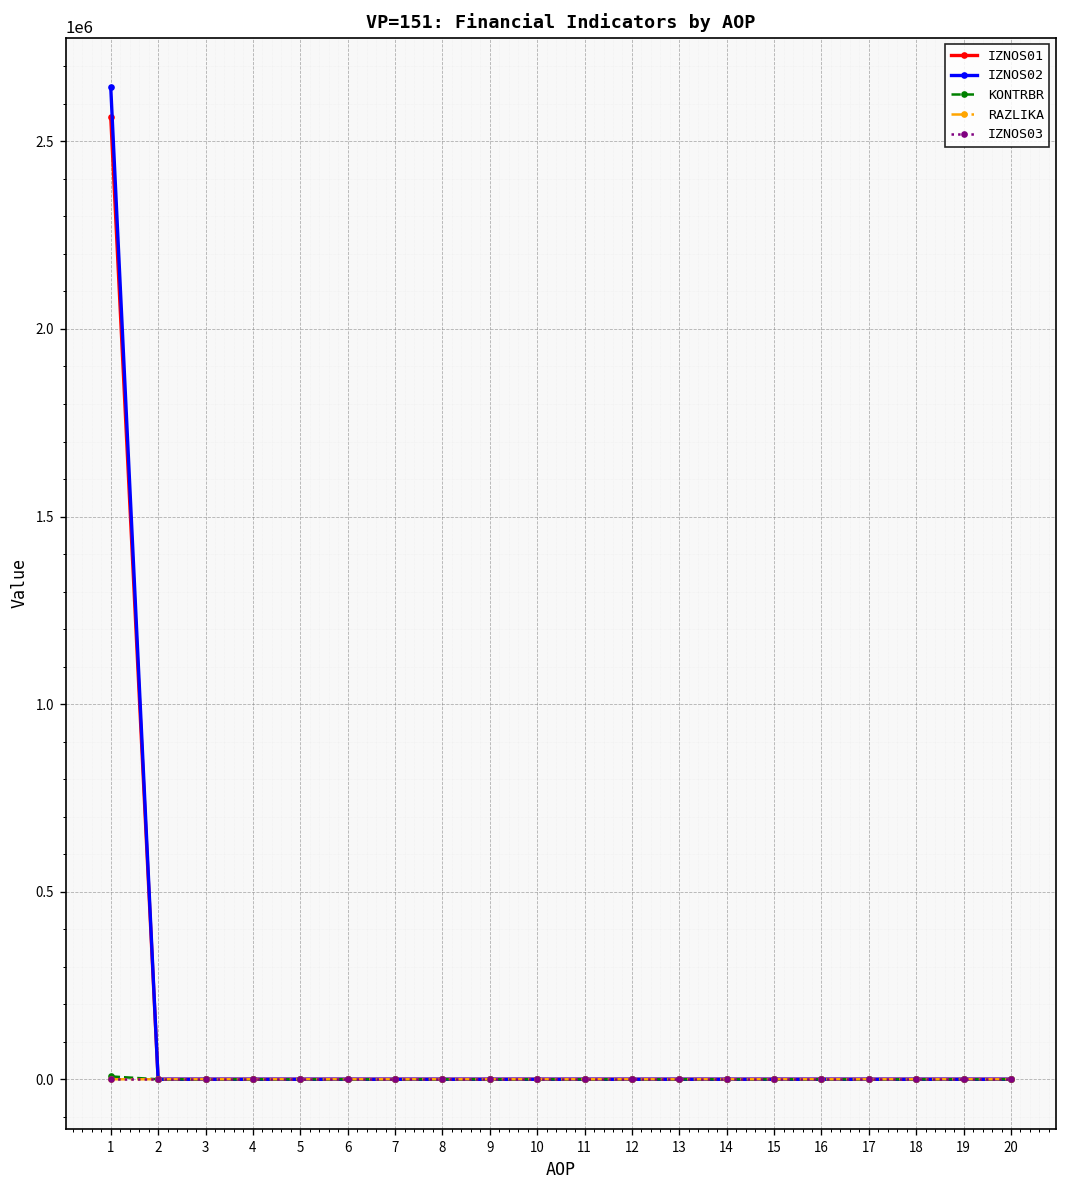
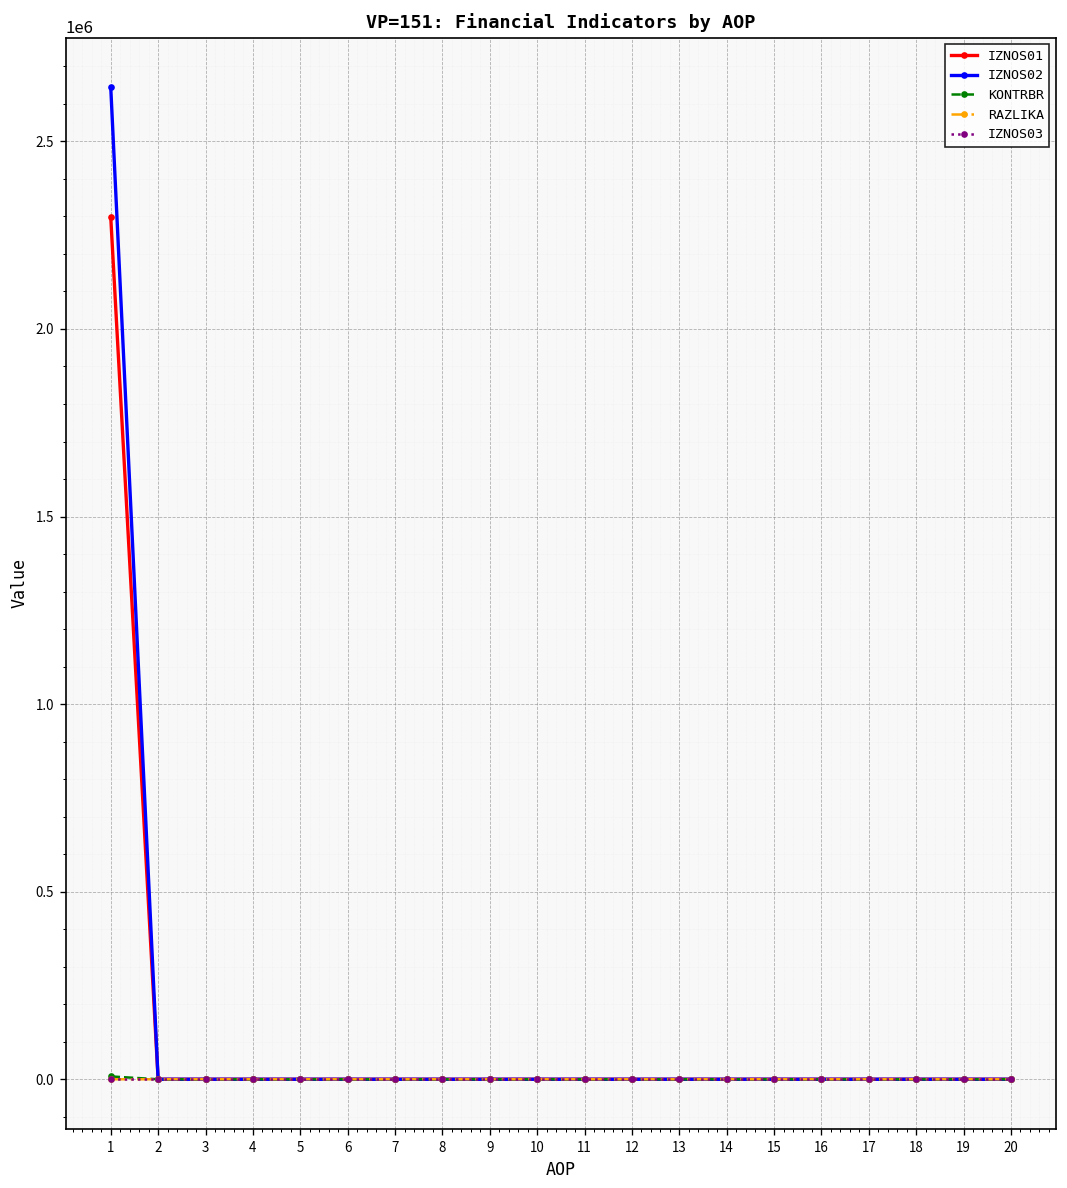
IZNOS01, 1: 2560000 -> 2300000
